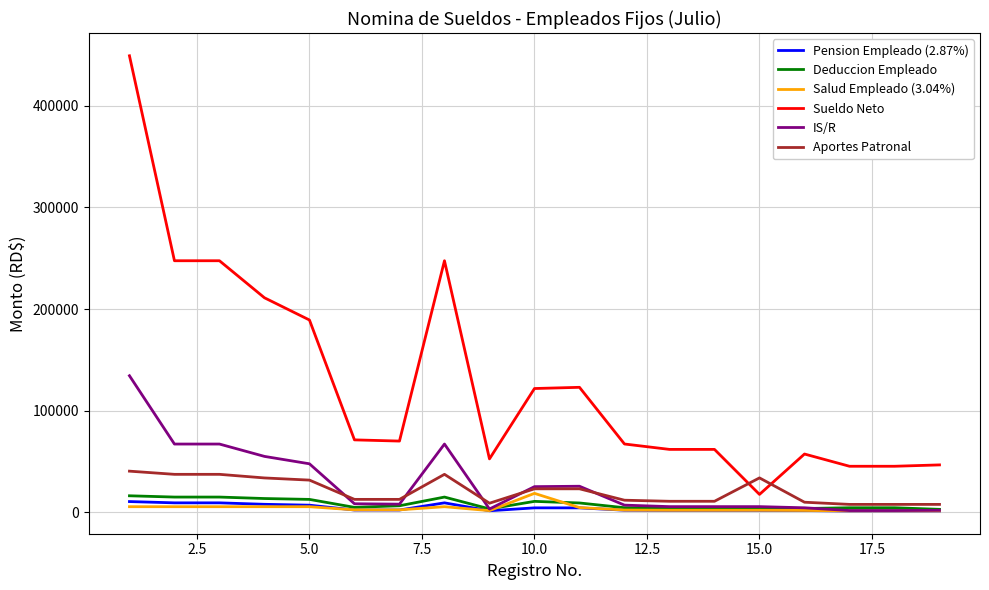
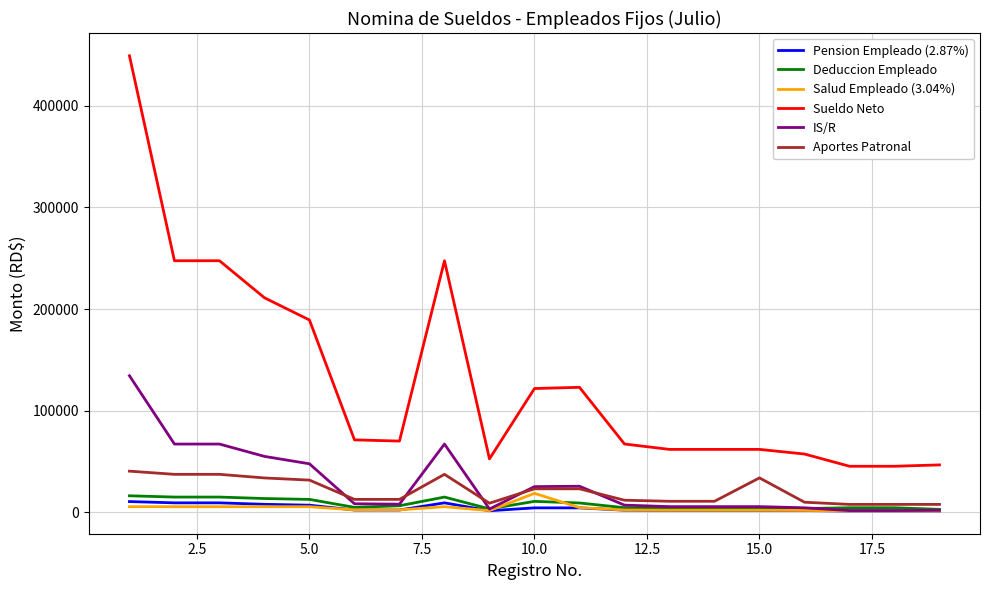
Sueldo Neto, 15.0: 18000 -> 62000
